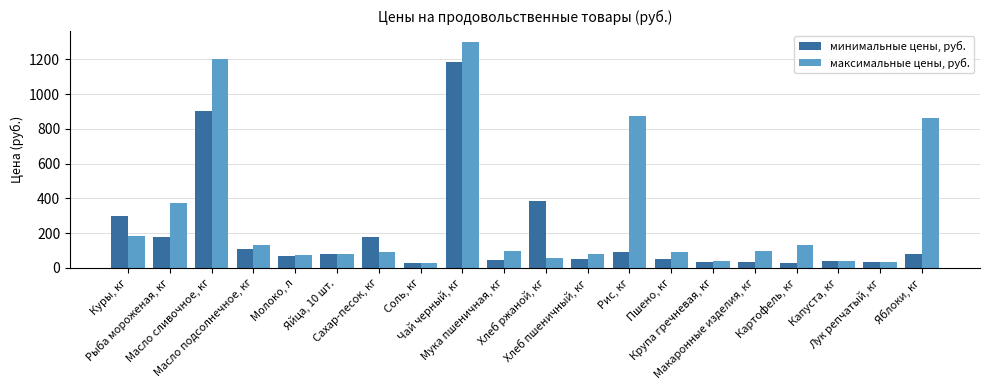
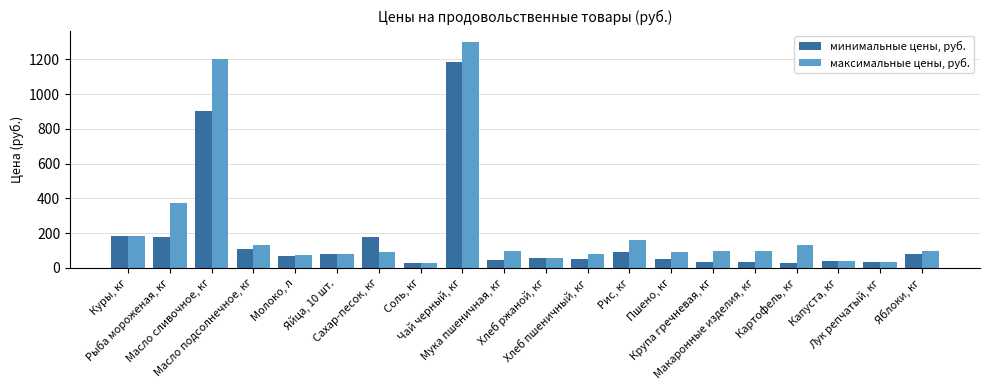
минимальные цены, руб., Куры, кг: 300 -> 190
минимальные цены, руб., Хлеб ржаной, кг: 380 -> 60
максимальные цены, руб., Рис, кг: 870 -> 160
максимальные цены, руб., Крупа гречневая, кг: 40 -> 100
максимальные цены, руб., Яблоки, кг: 860 -> 100
